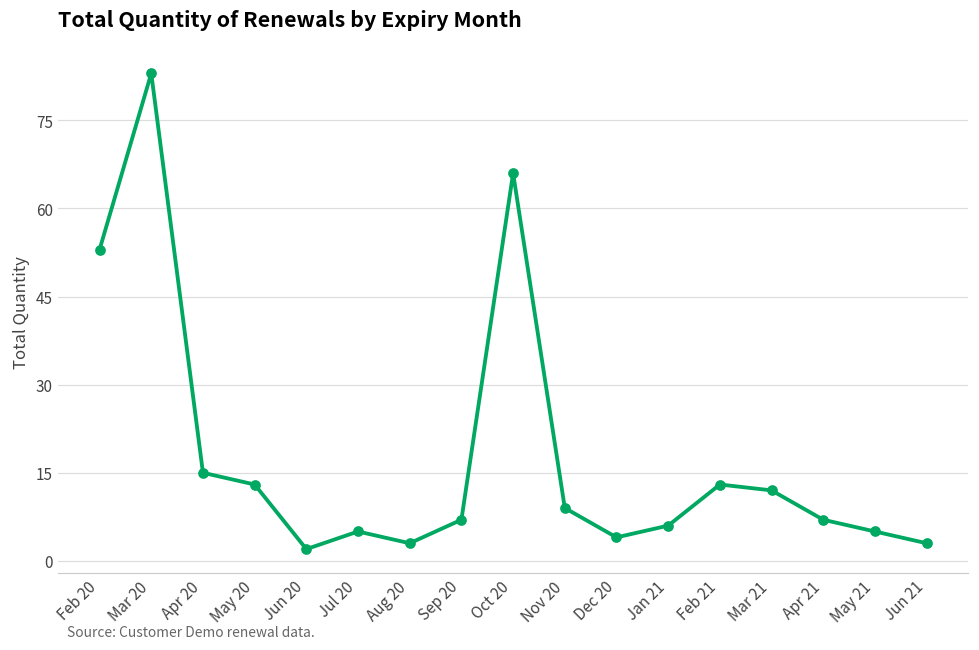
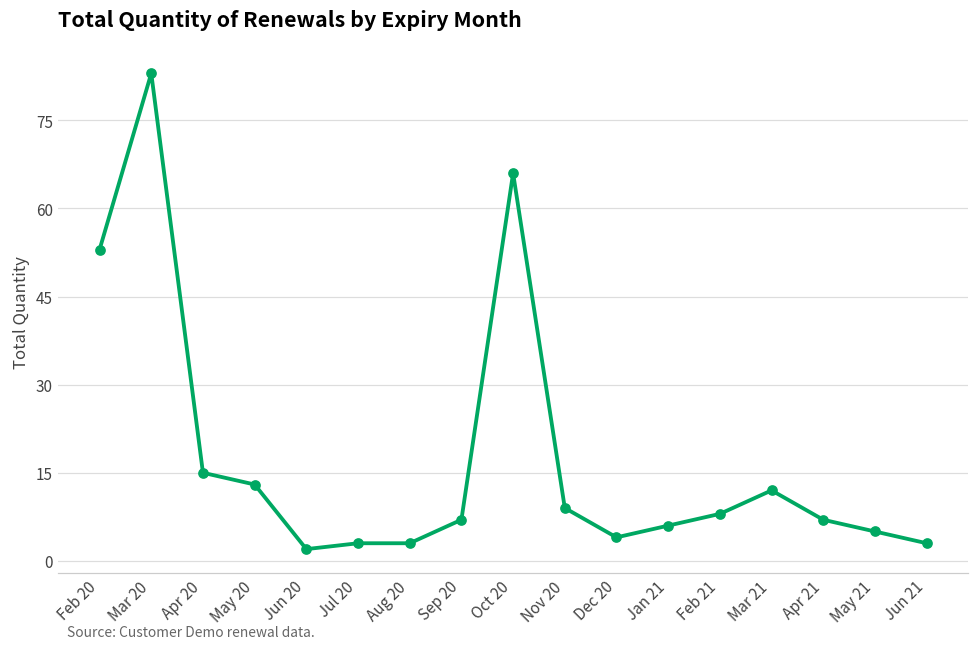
Jul 20: 5 -> 3
Feb 21: 13 -> 8
